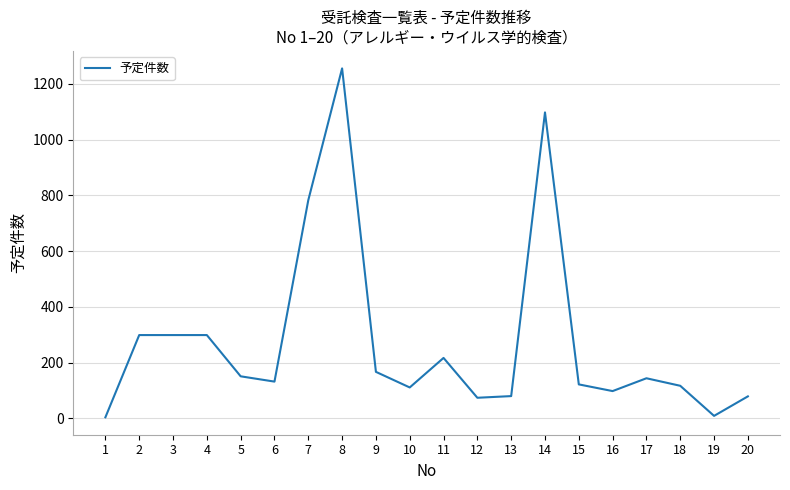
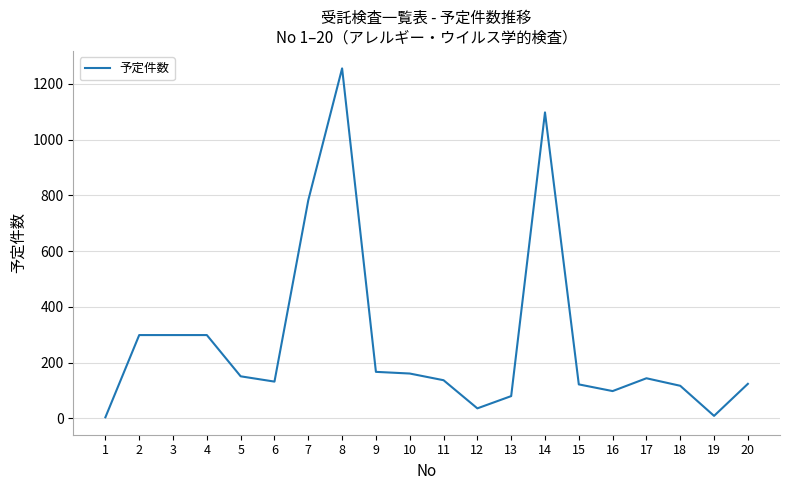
10: 110 -> 160
11: 220 -> 140
12: 70 -> 40
20: 80 -> 120
